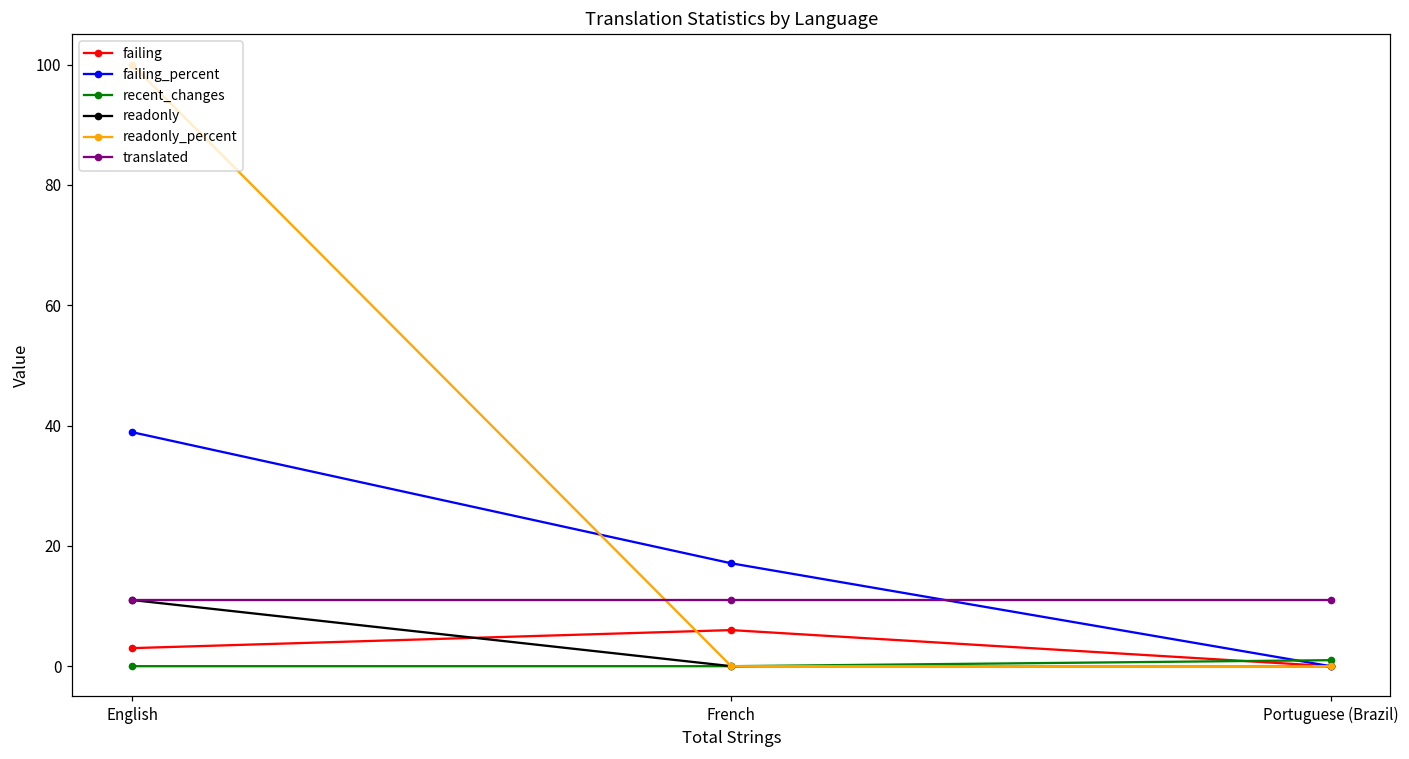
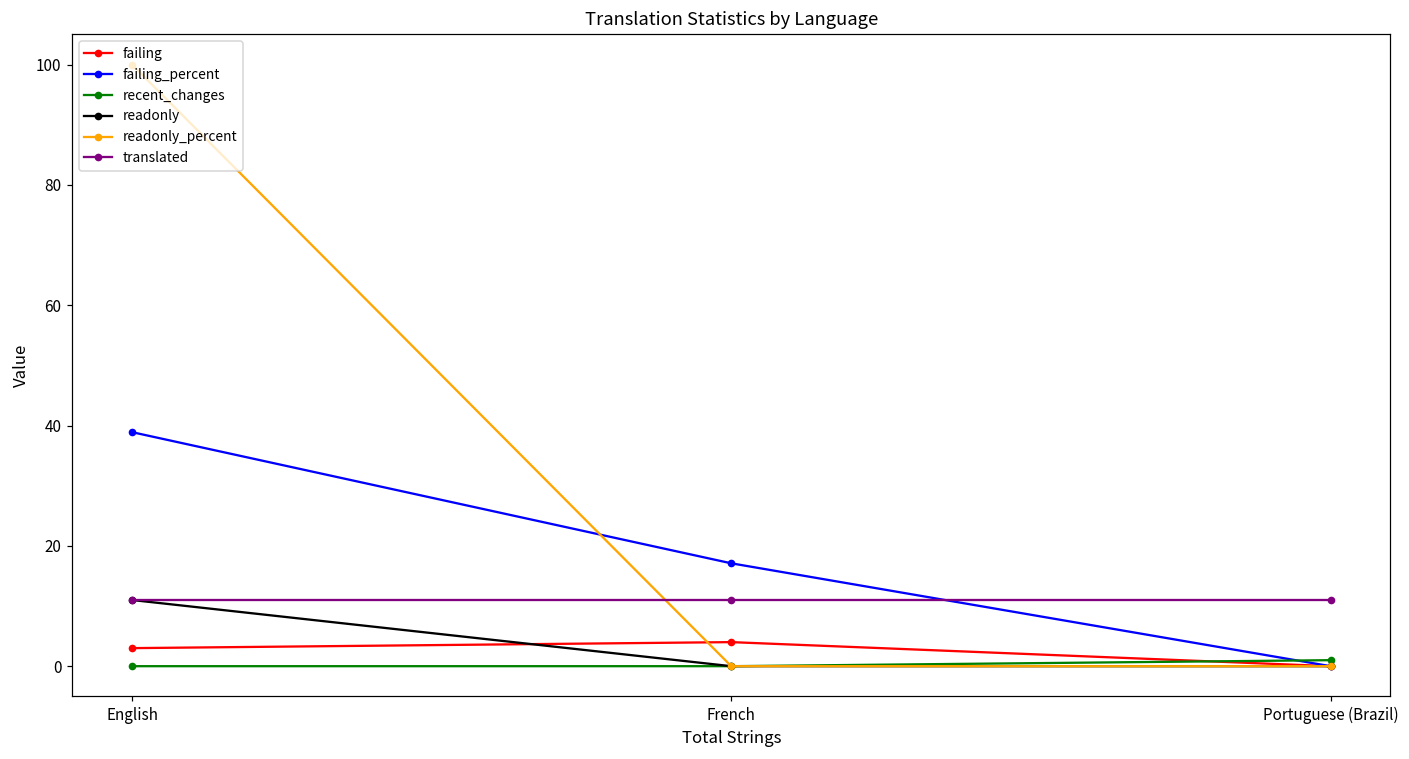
failing, French: 6 -> 4
